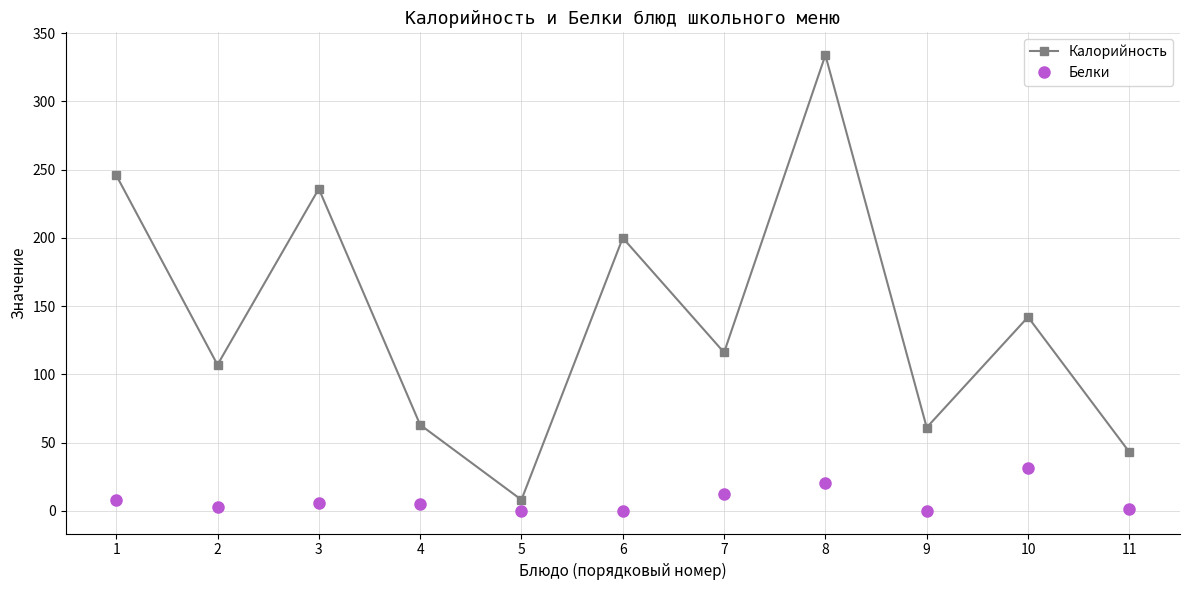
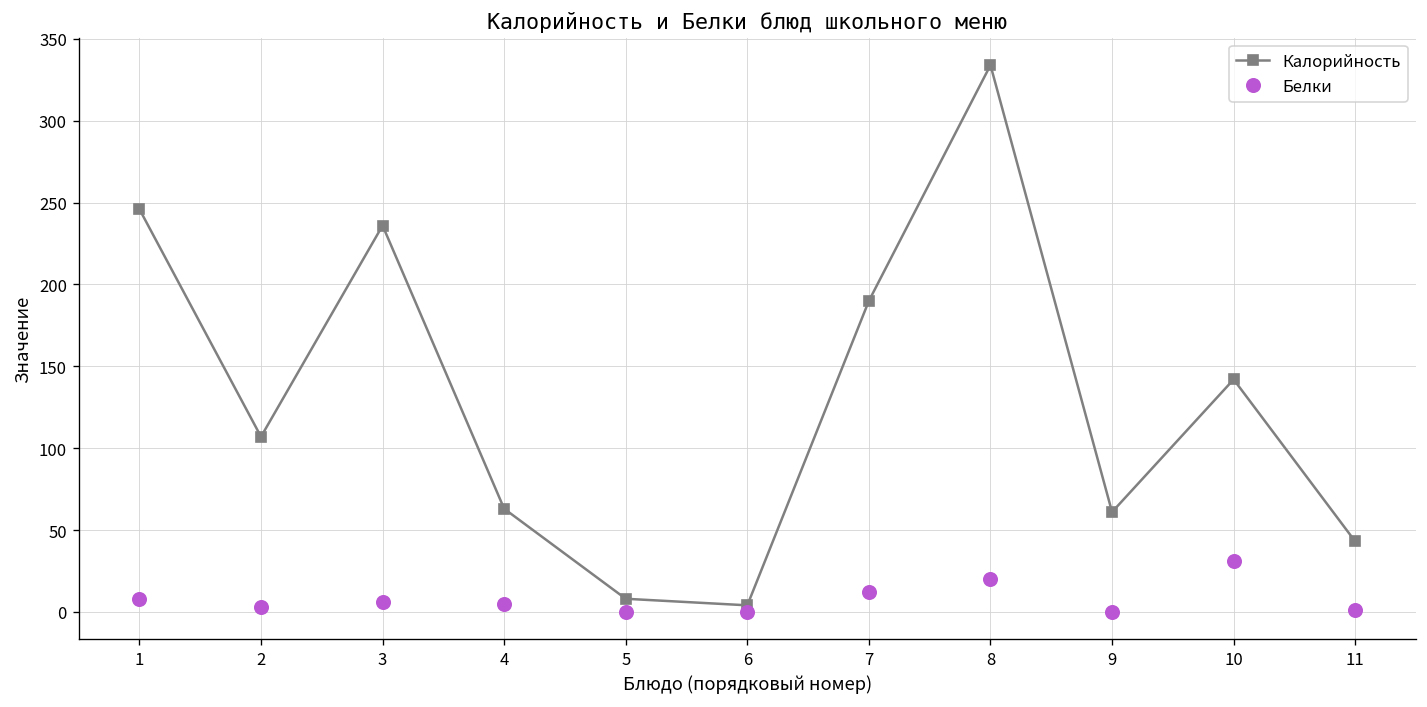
Калорийность, 6: 200 -> 4
Калорийность, 7: 116 -> 190
